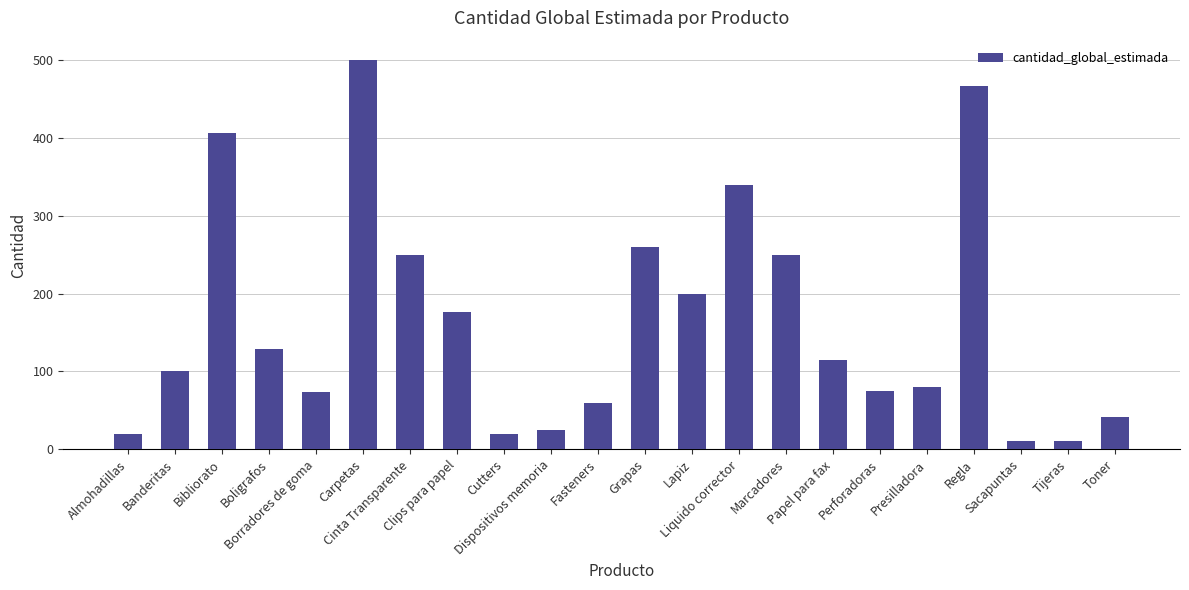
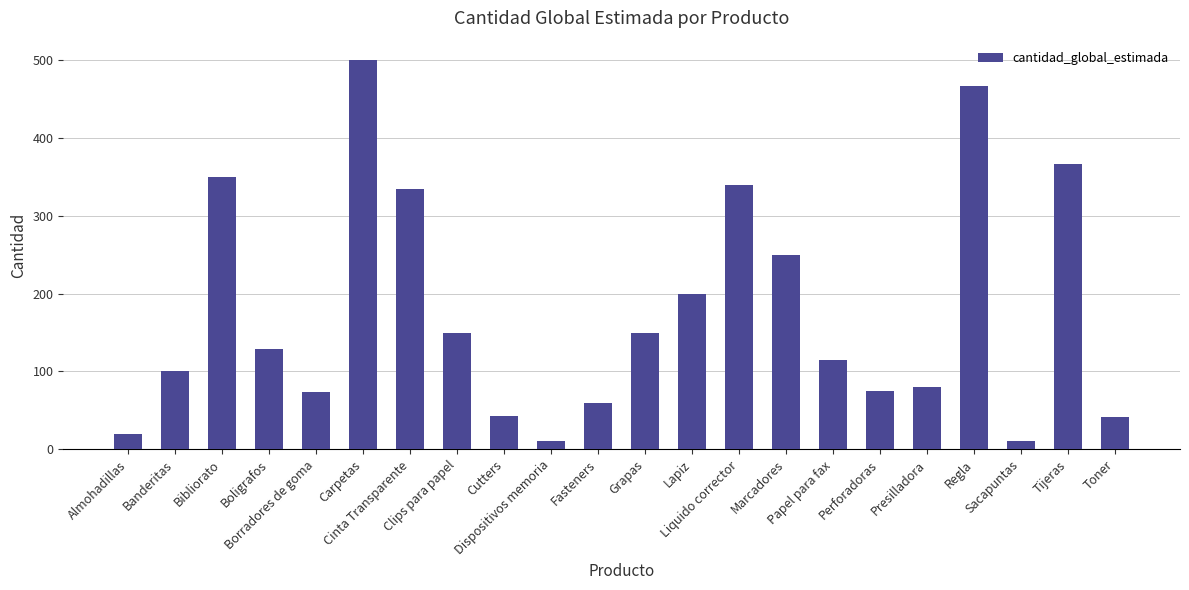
Bibliorato: 410 -> 350
Cinta Transparente: 250 -> 330
Clips para papel: 180 -> 150
Cutters: 20 -> 40
Dispositivos memoria: 30 -> 10
Grapas: 260 -> 150
Tijeras: 10 -> 370
